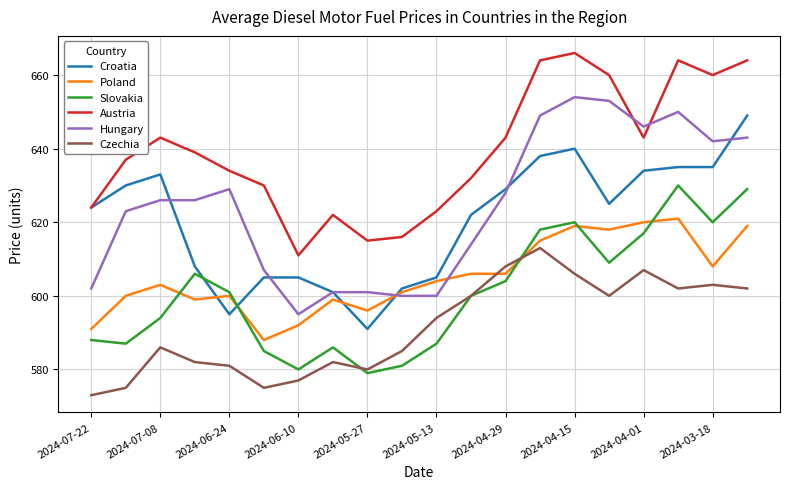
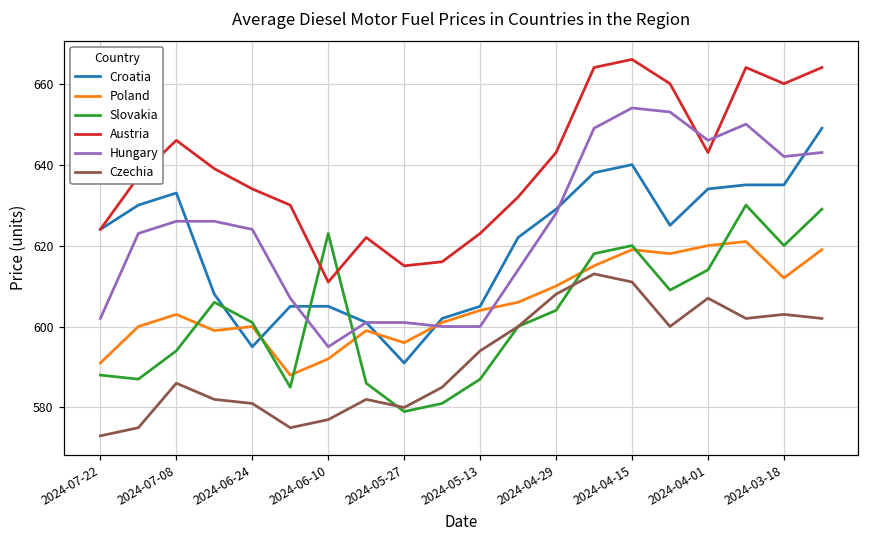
Austria, 2024-07-08: 643 -> 646
Hungary, 2024-06-24: 629 -> 624
Slovakia, 2024-06-10: 580 -> 623
Poland, 2024-04-29: 606 -> 610
Czechia, 2024-04-15: 606 -> 611
Slovakia, 2024-04-01: 617 -> 614
Poland, 2024-03-18: 608 -> 612
